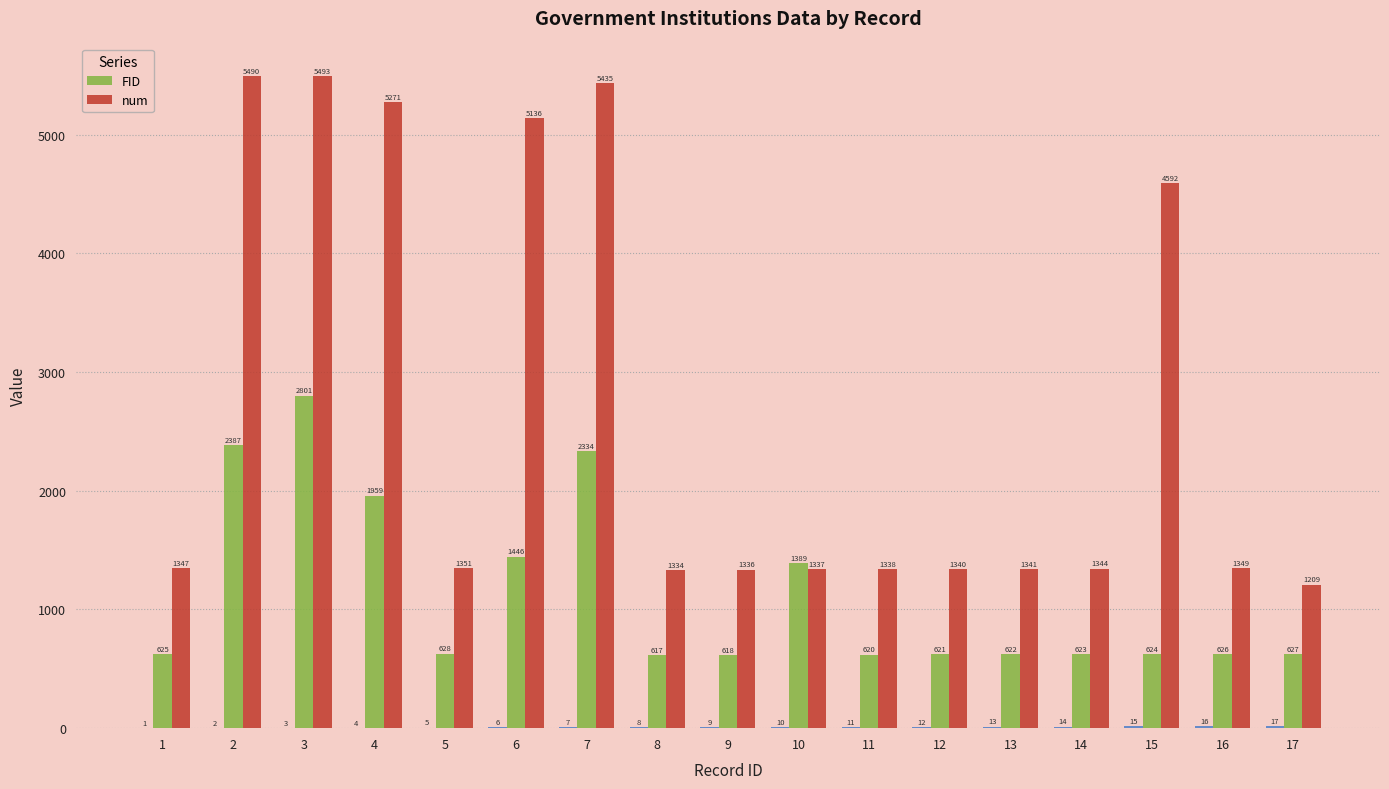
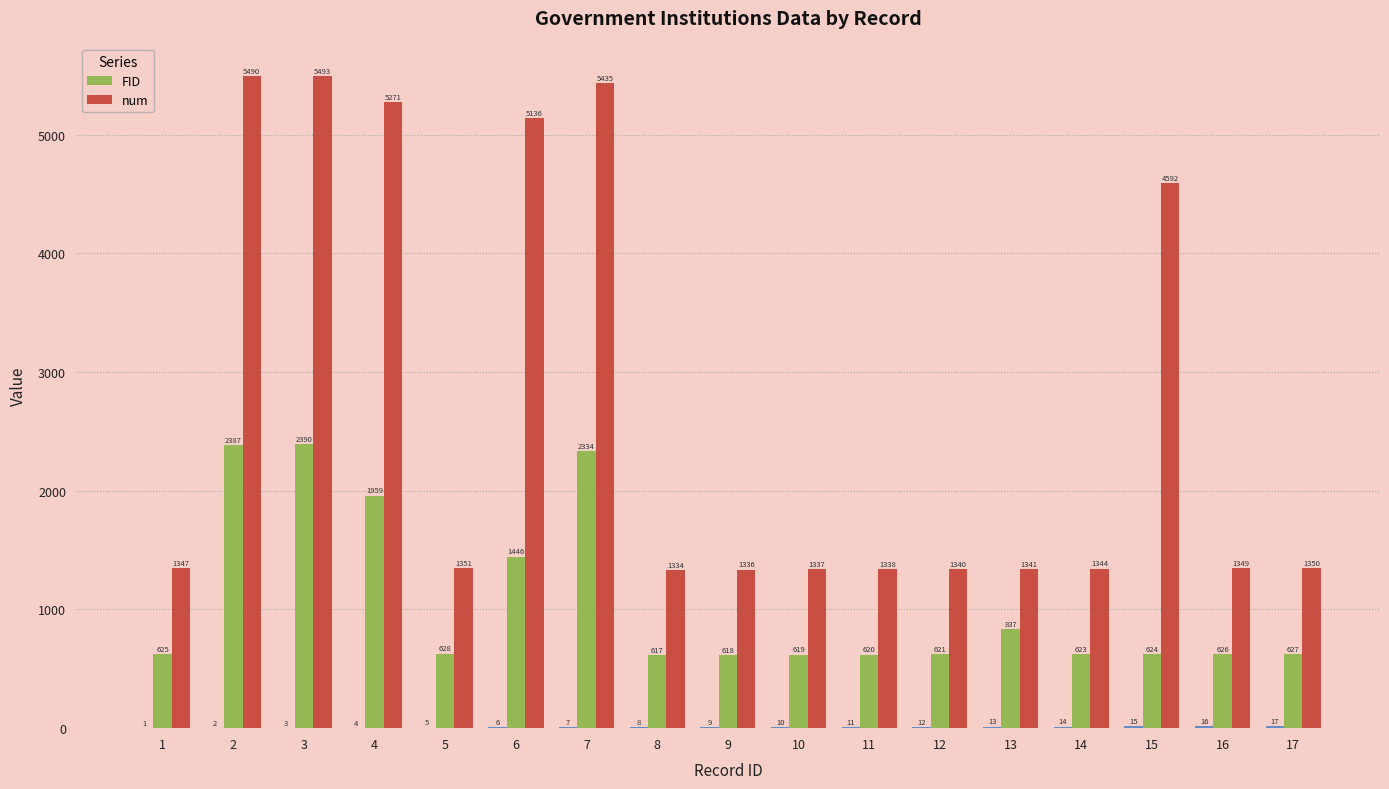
FID, 3: 2801 -> 2390
FID, 10: 1389 -> 619
FID, 13: 622 -> 837
num, 17: 1209 -> 1350
